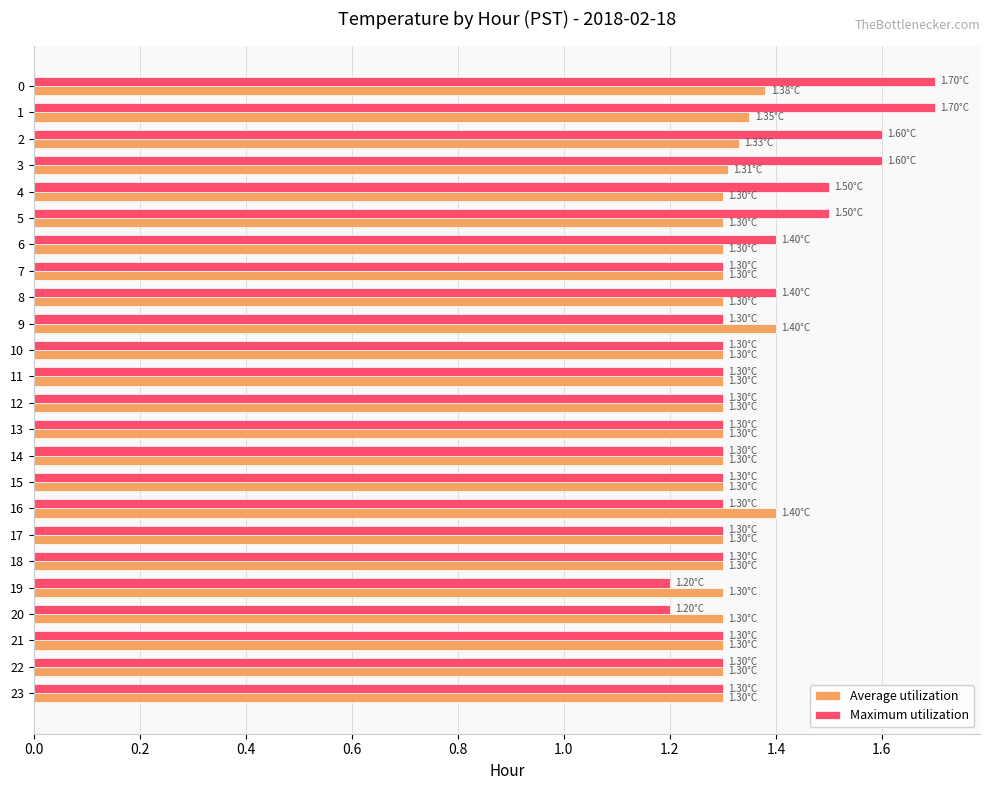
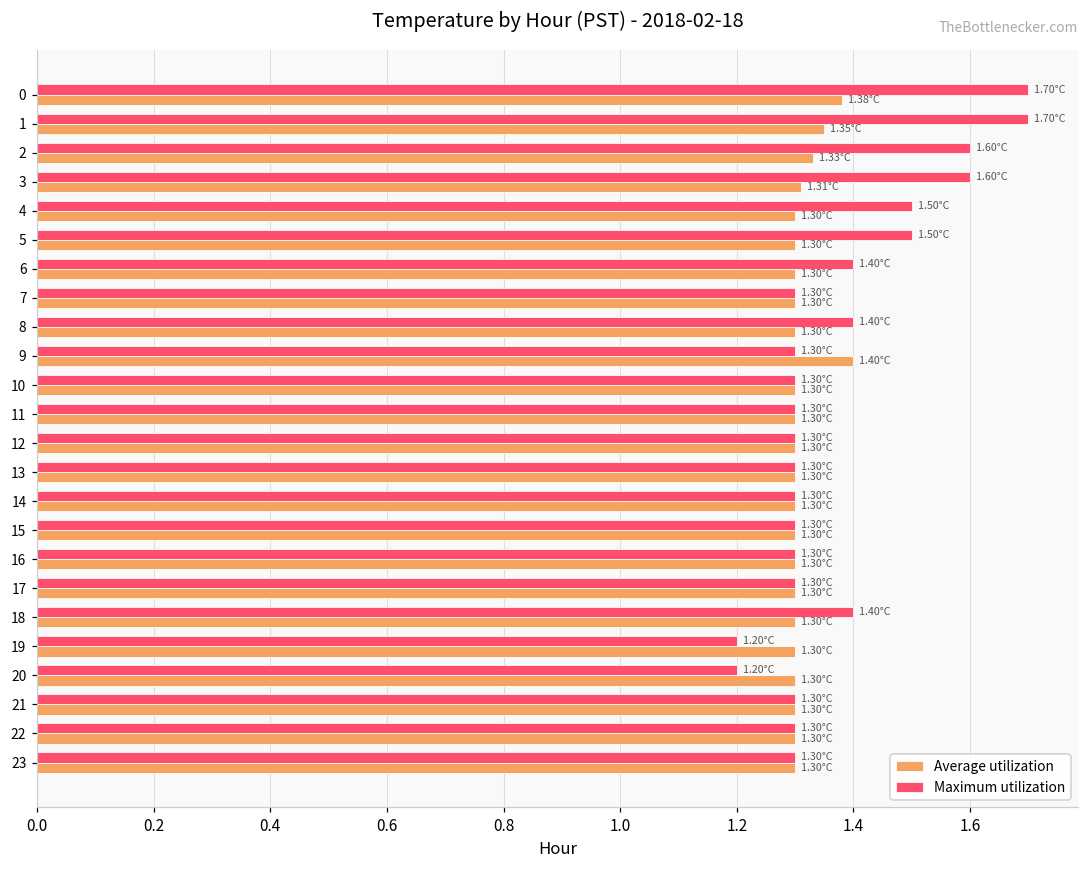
Average utilization, 16: 1.40°C -> 1.30°C
Maximum utilization, 18: 1.30°C -> 1.40°C
